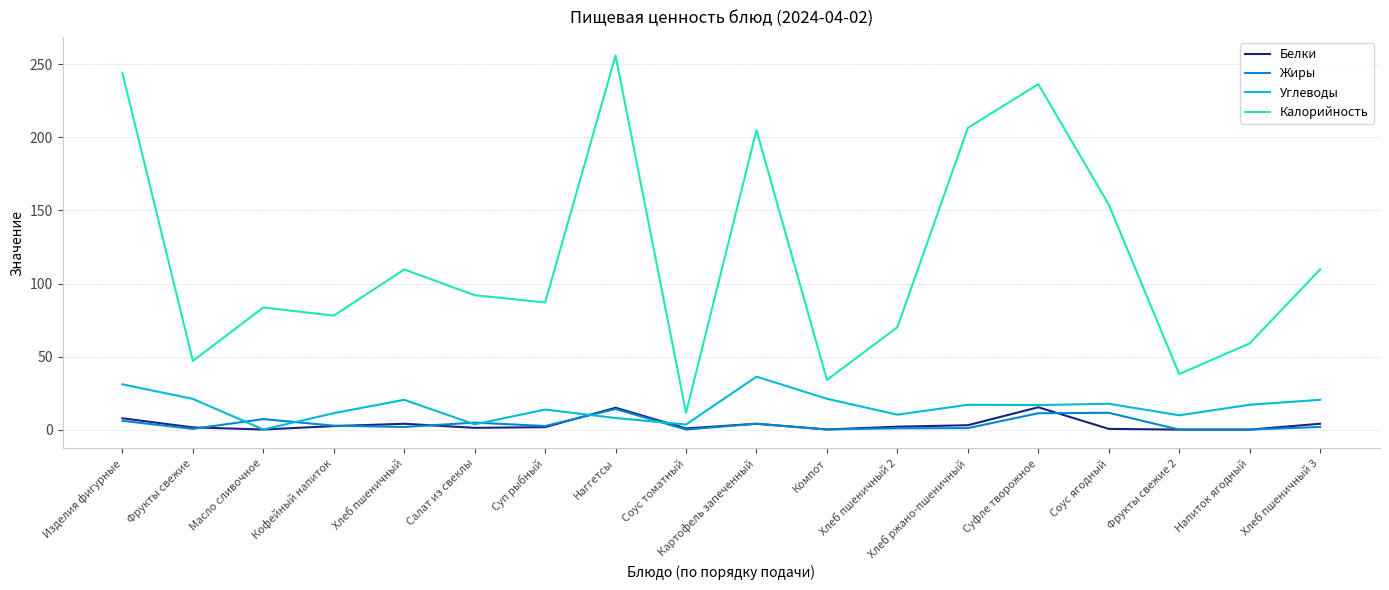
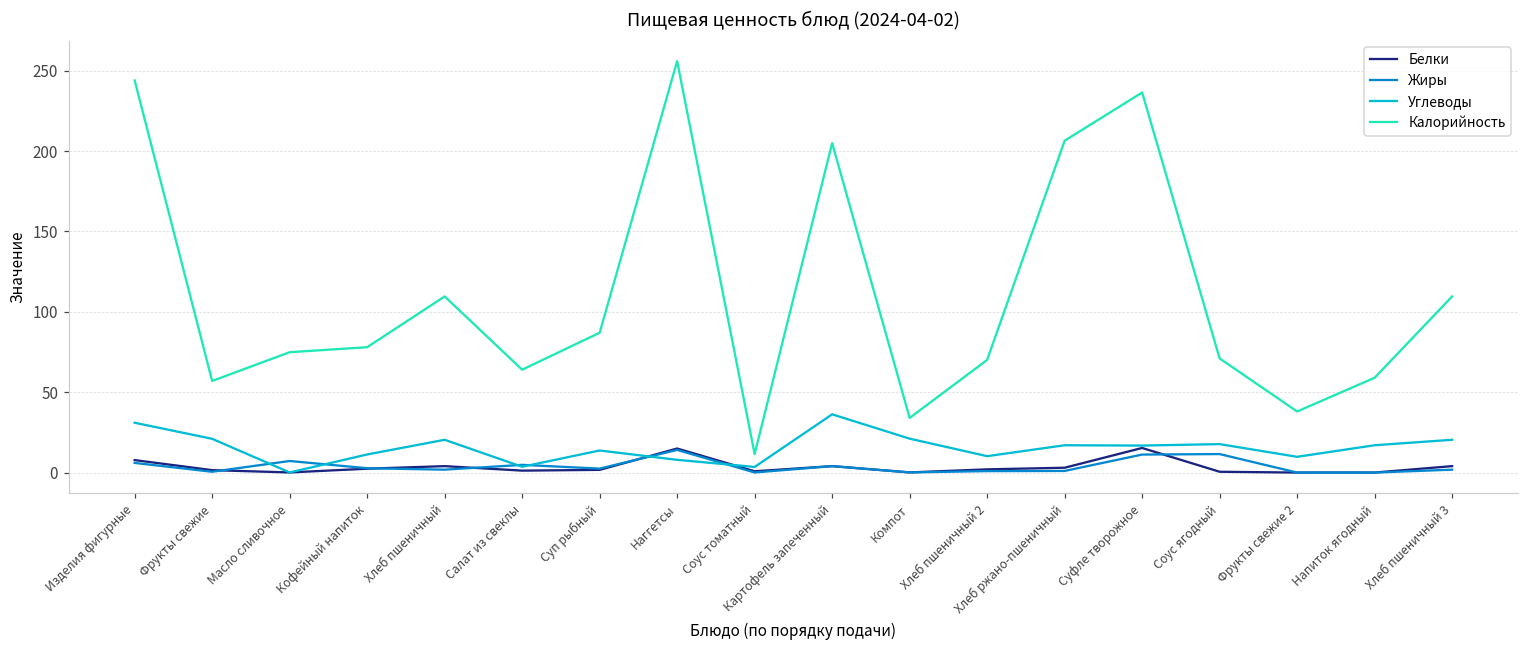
Калорийность, Фрукты свежие: 47 -> 57
Калорийность, Масло сливочное: 84 -> 75
Калорийность, Салат из свеклы: 92 -> 64
Калорийность, Соус ягодный: 154 -> 71
